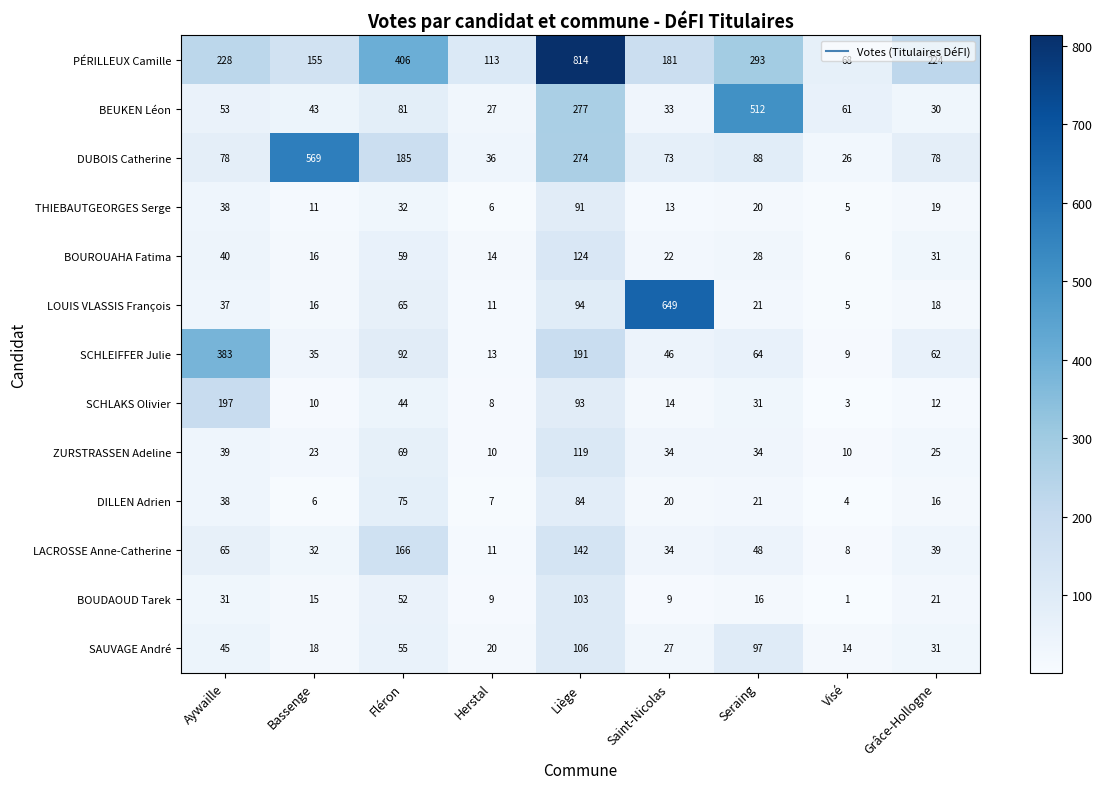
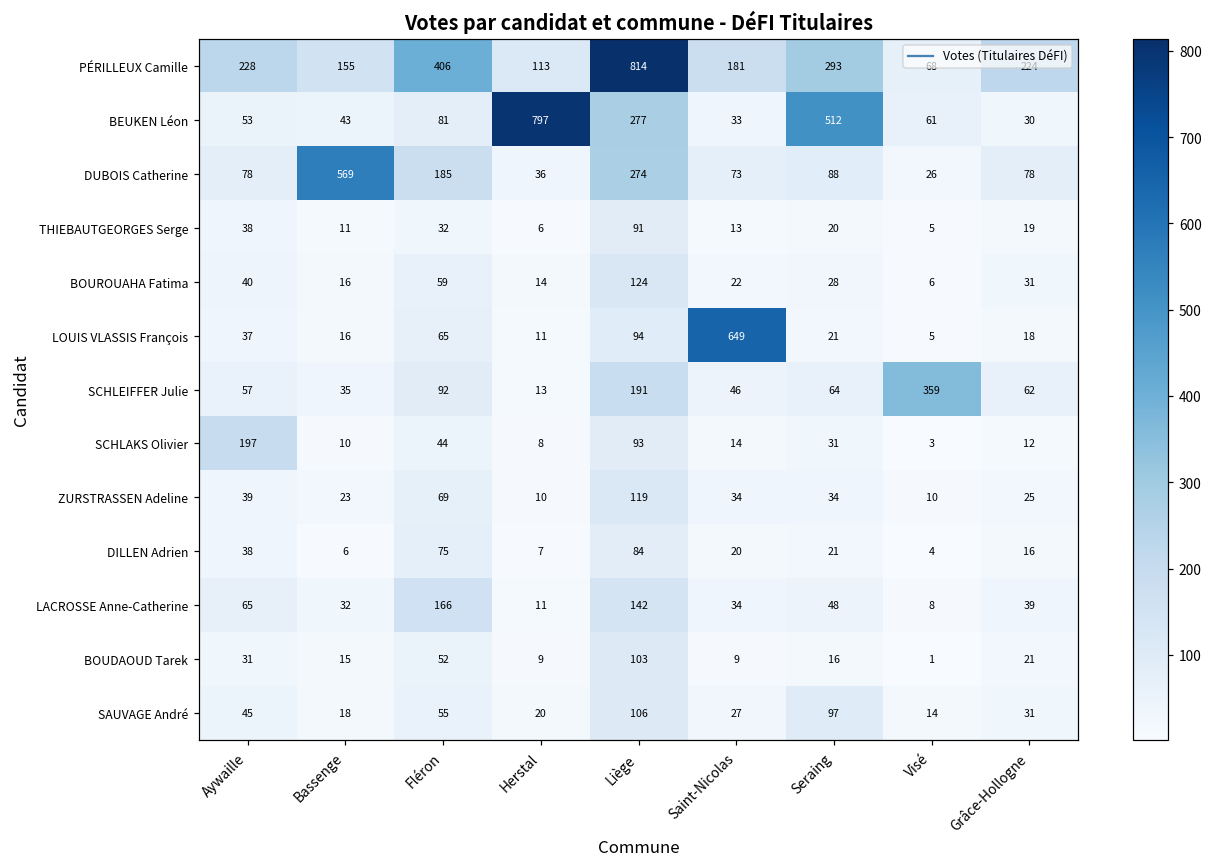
BEUKEN Léon, Herstal: 27 -> 797
SCHLEIFFER Julie, Aywaille: 383 -> 57
SCHLEIFFER Julie, Visé: 9 -> 359
